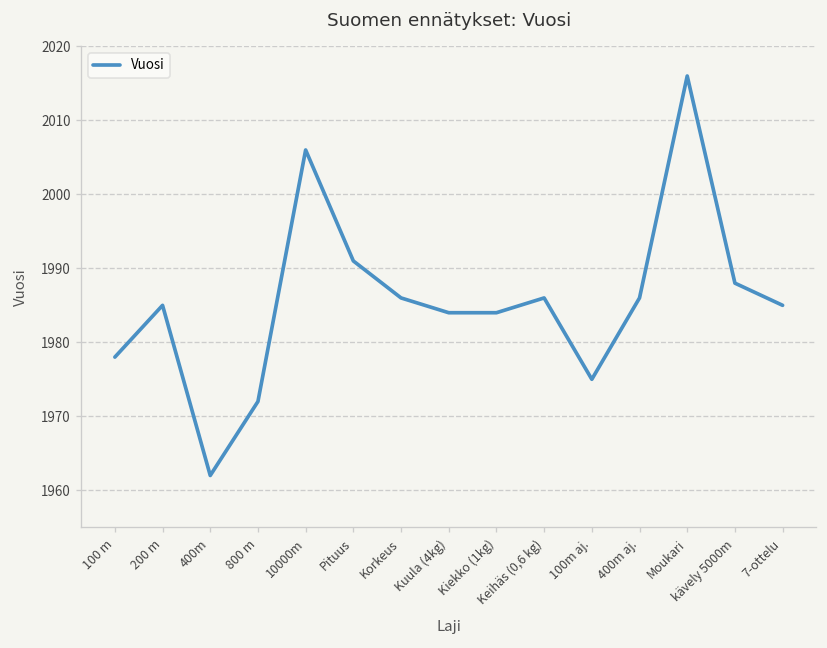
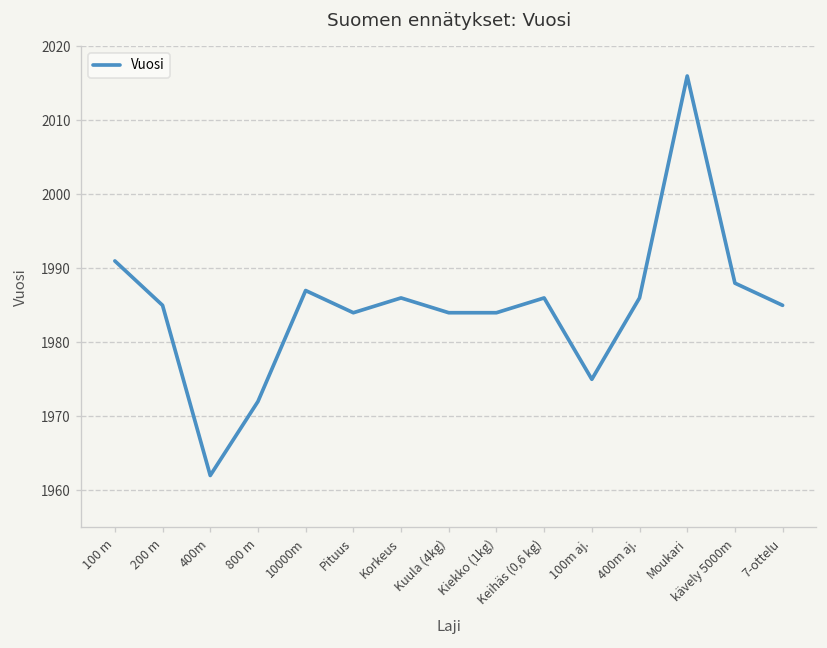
100 m: 1978 -> 1991
10000m: 2006 -> 1987
Pituus: 1991 -> 1984
